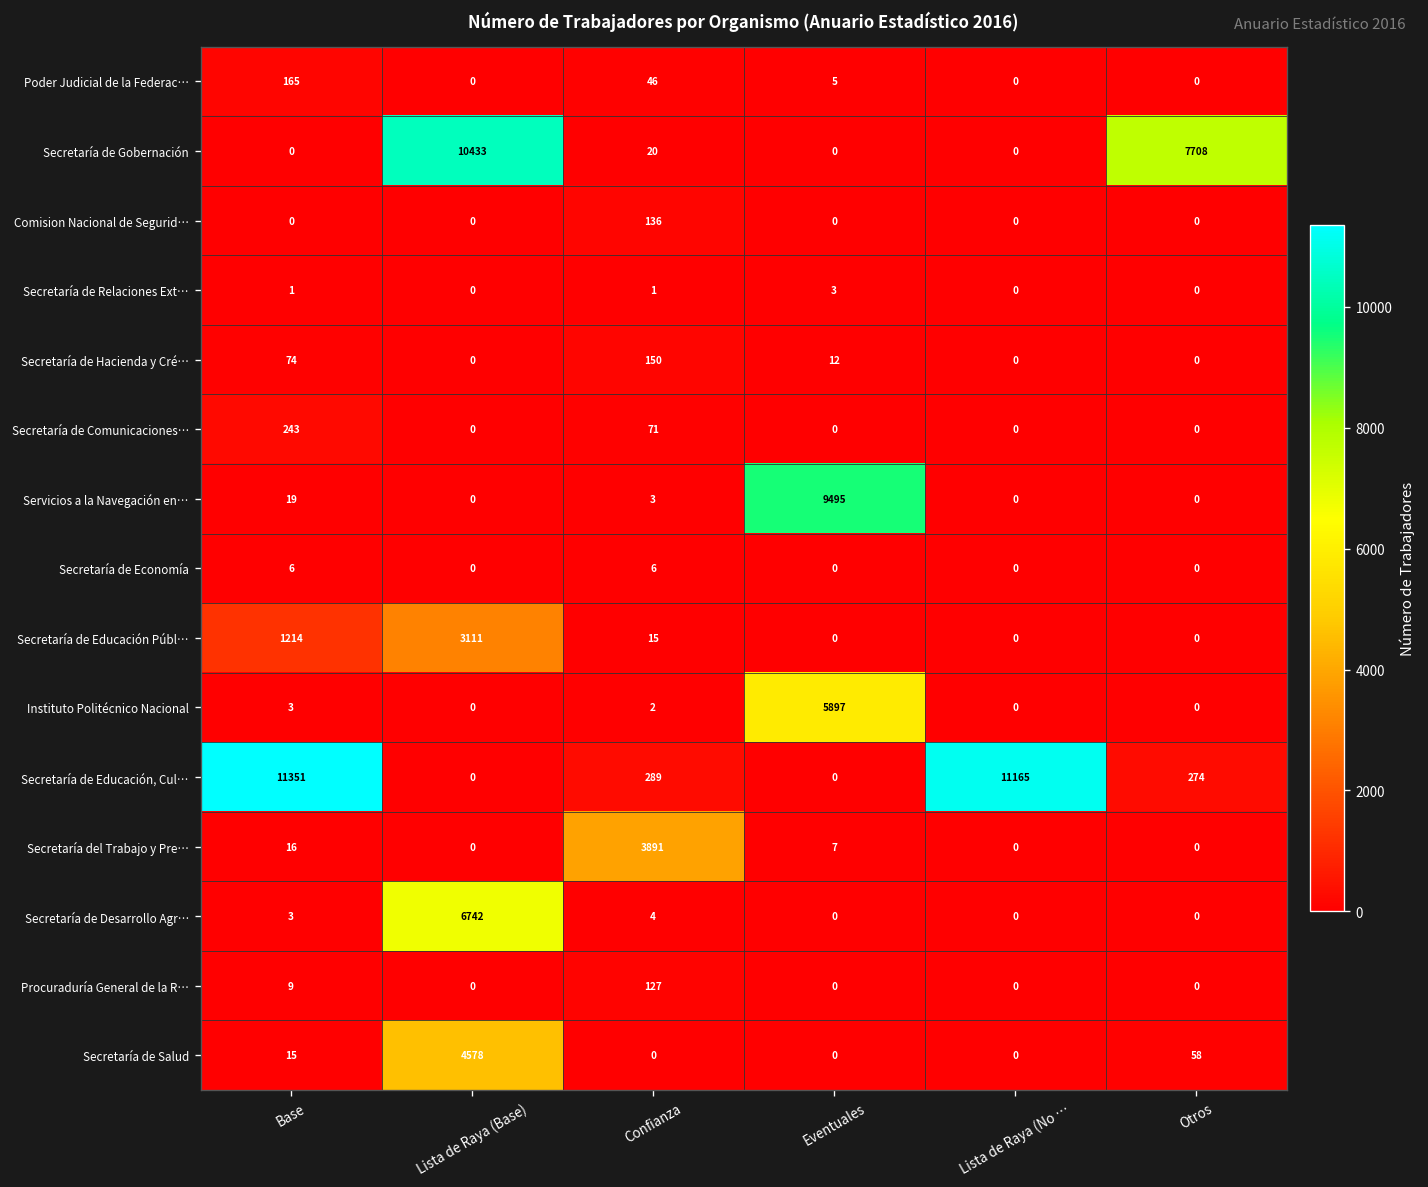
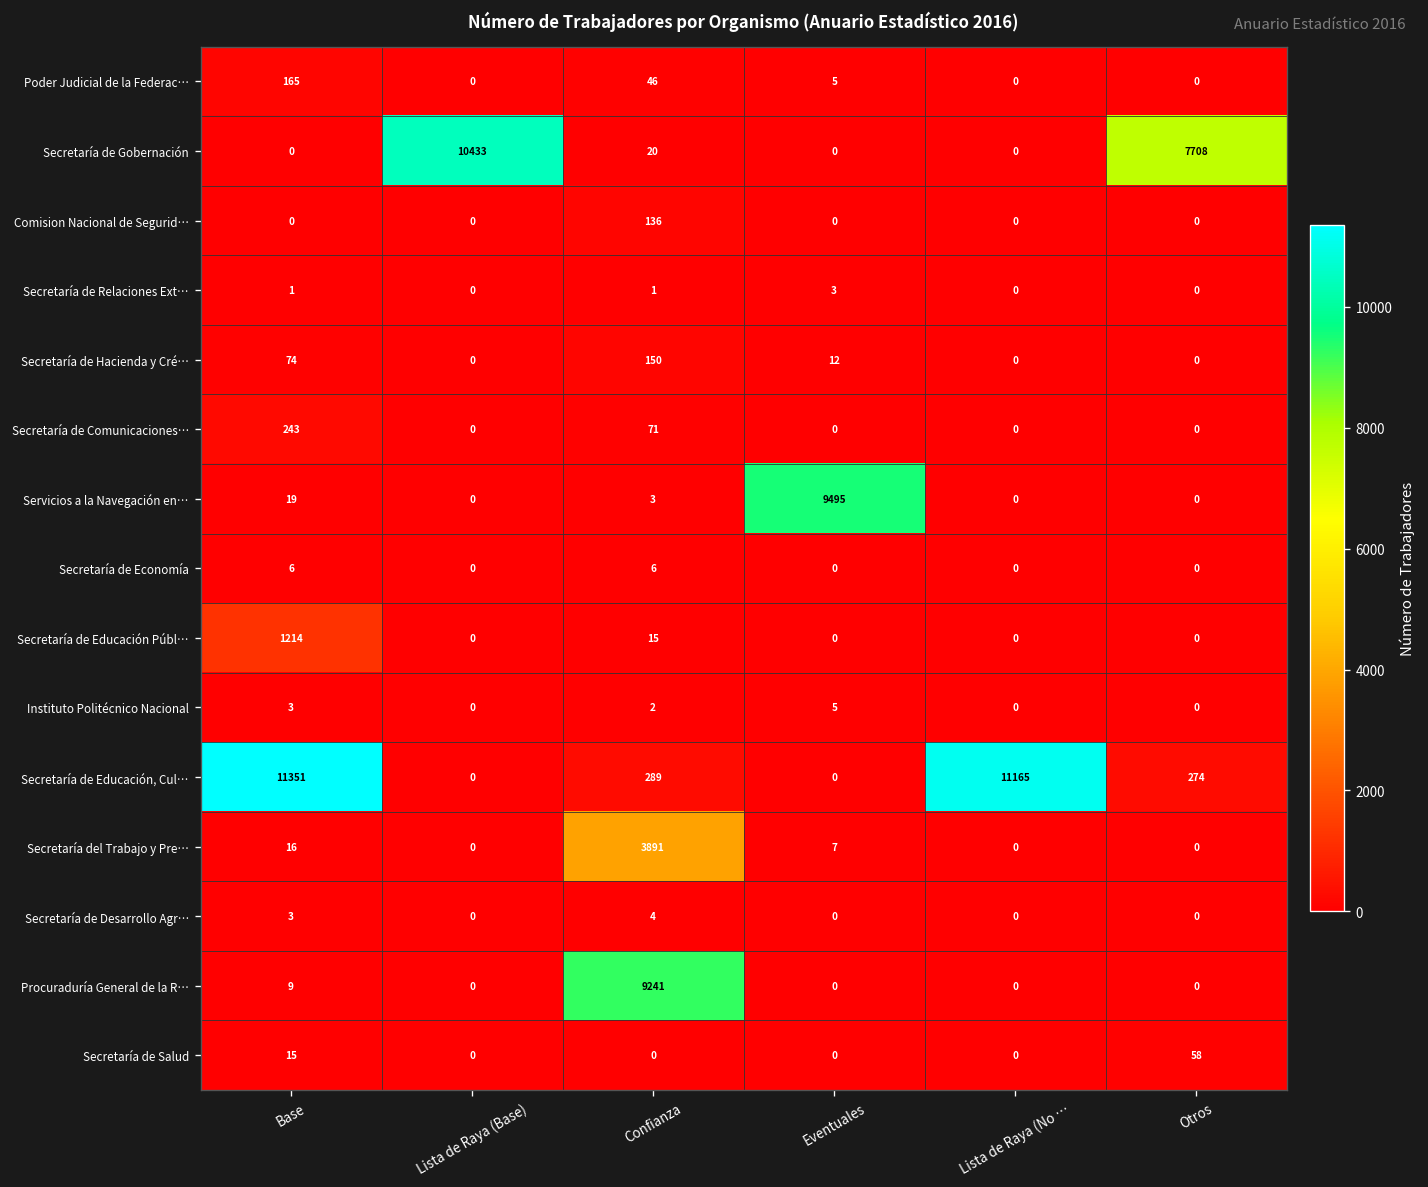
Secretaría de Educación Públ…, Lista de Raya (Base): 3111 -> 0
Instituto Politécnico Nacional, Eventuales: 5897 -> 5
Secretaría de Desarrollo Agr…, Lista de Raya (Base): 6742 -> 0
Procuraduría General de la R…, Confianza: 127 -> 9241
Secretaría de Salud, Lista de Raya (Base): 4578 -> 0
